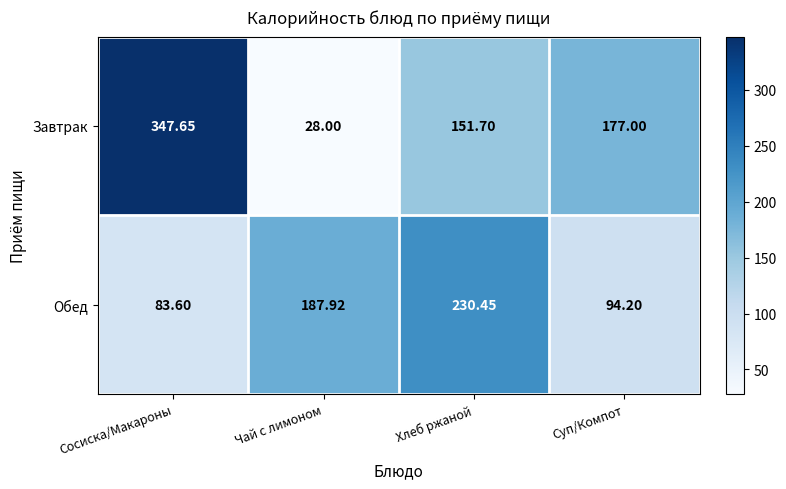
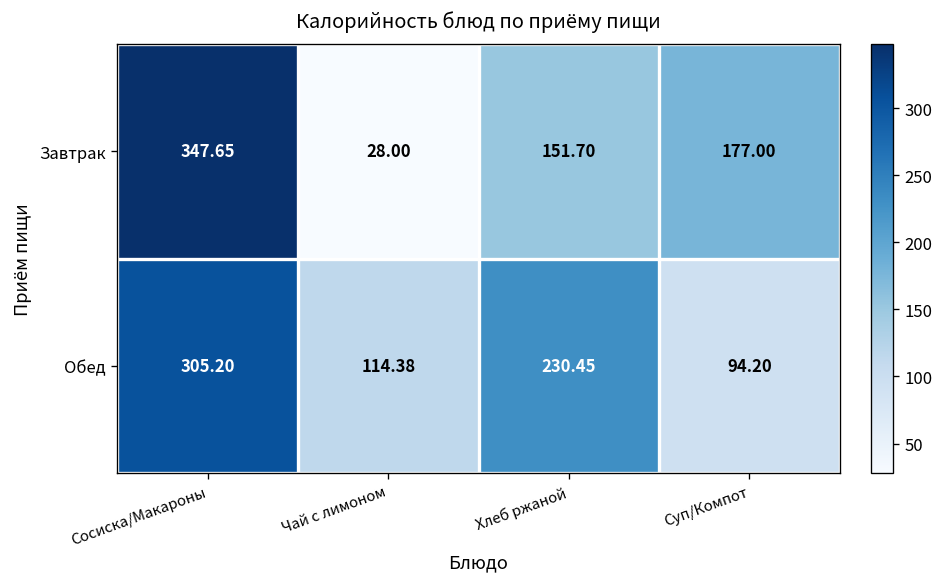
Обед, Сосиска/Макароны: 83.60 -> 305.20
Обед, Чай с лимоном: 187.92 -> 114.38
